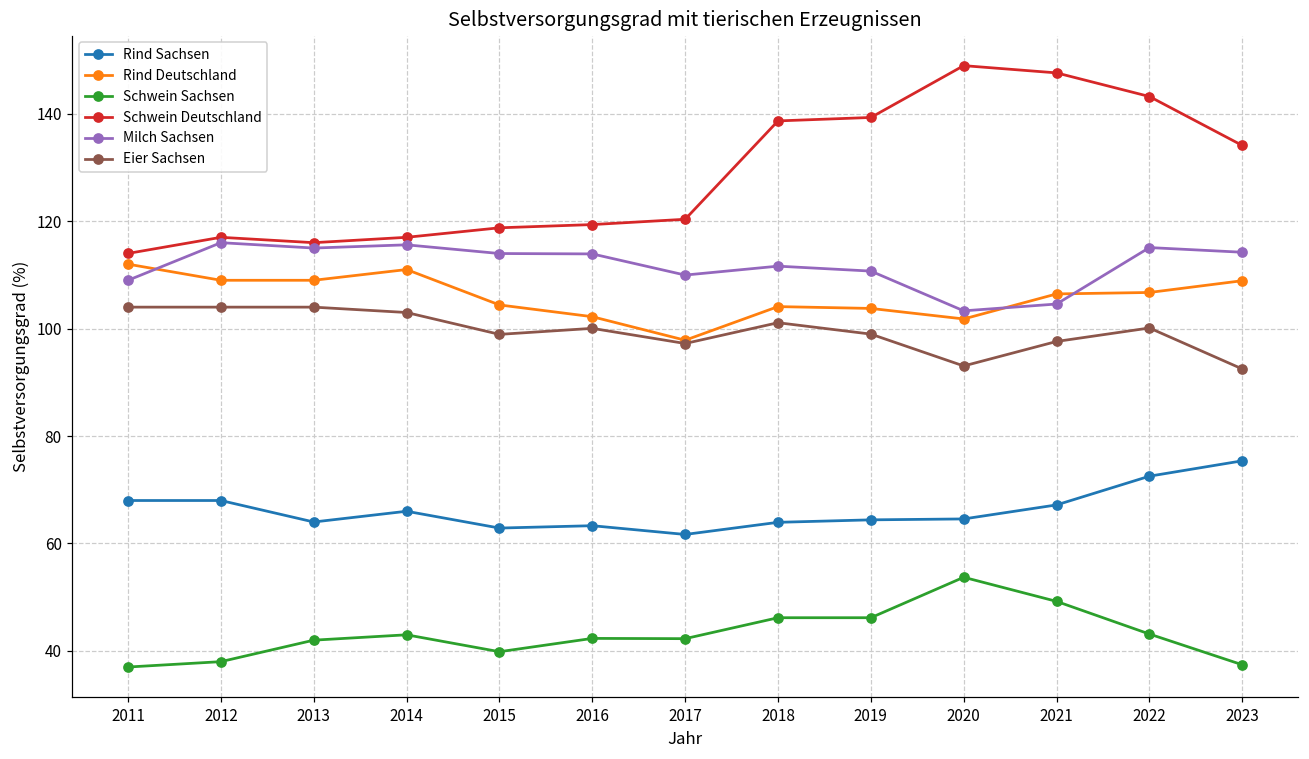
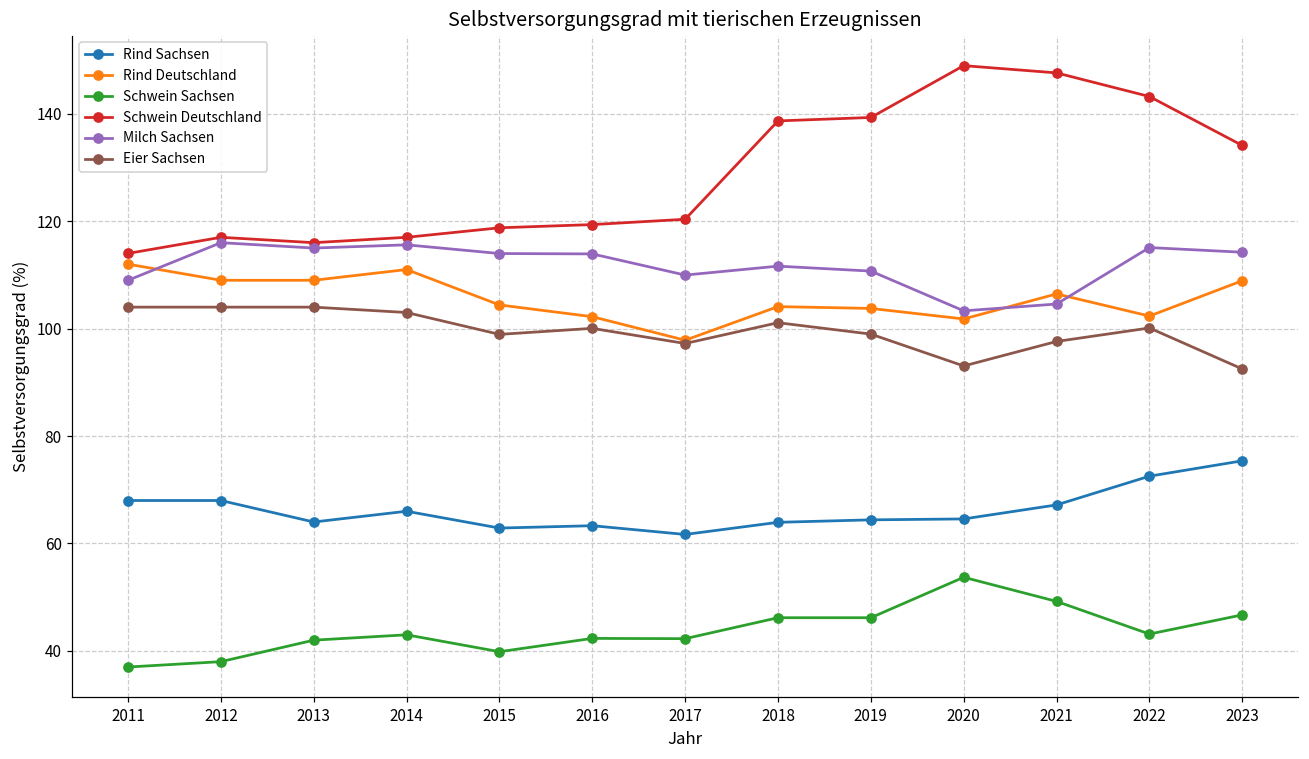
Rind Deutschland, 2022: 107 -> 102
Schwein Sachsen, 2023: 37 -> 47
